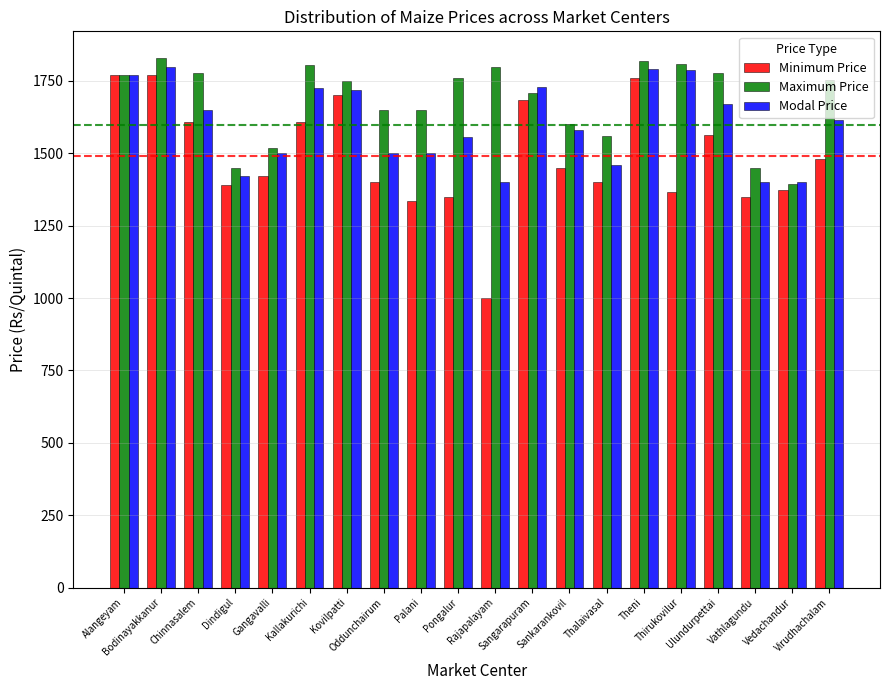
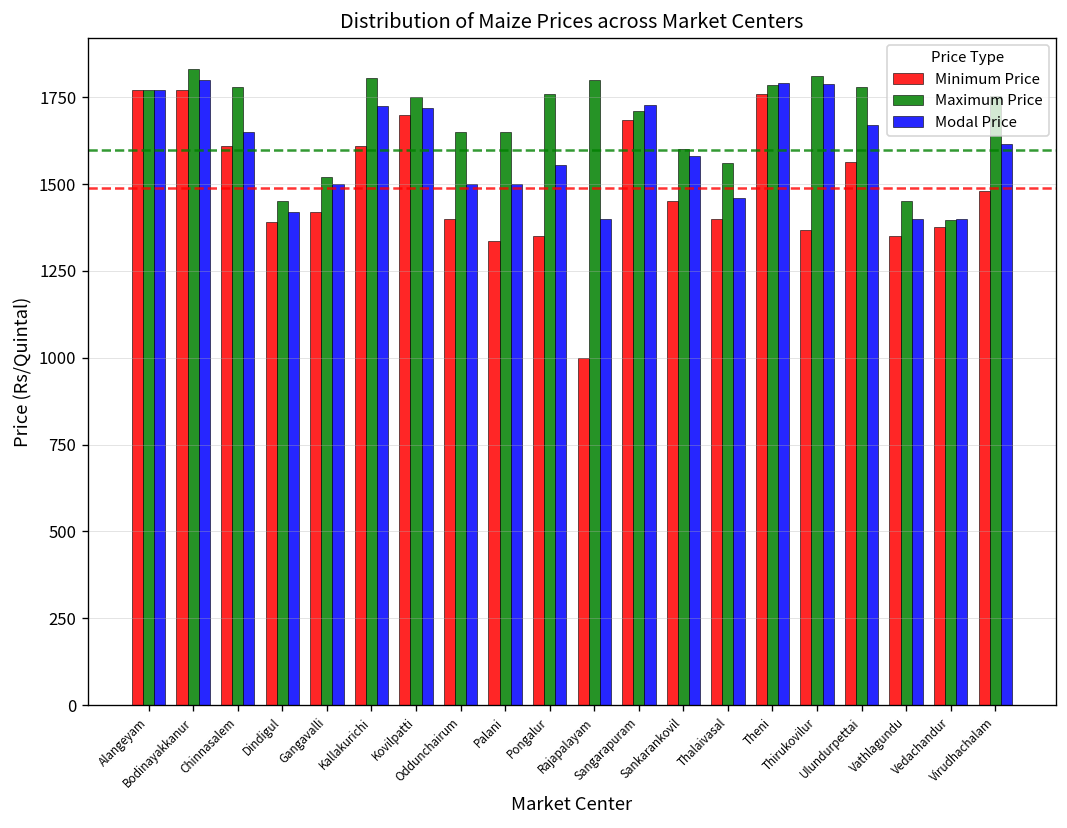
Maximum Price, Theni: 1820 -> 1780
